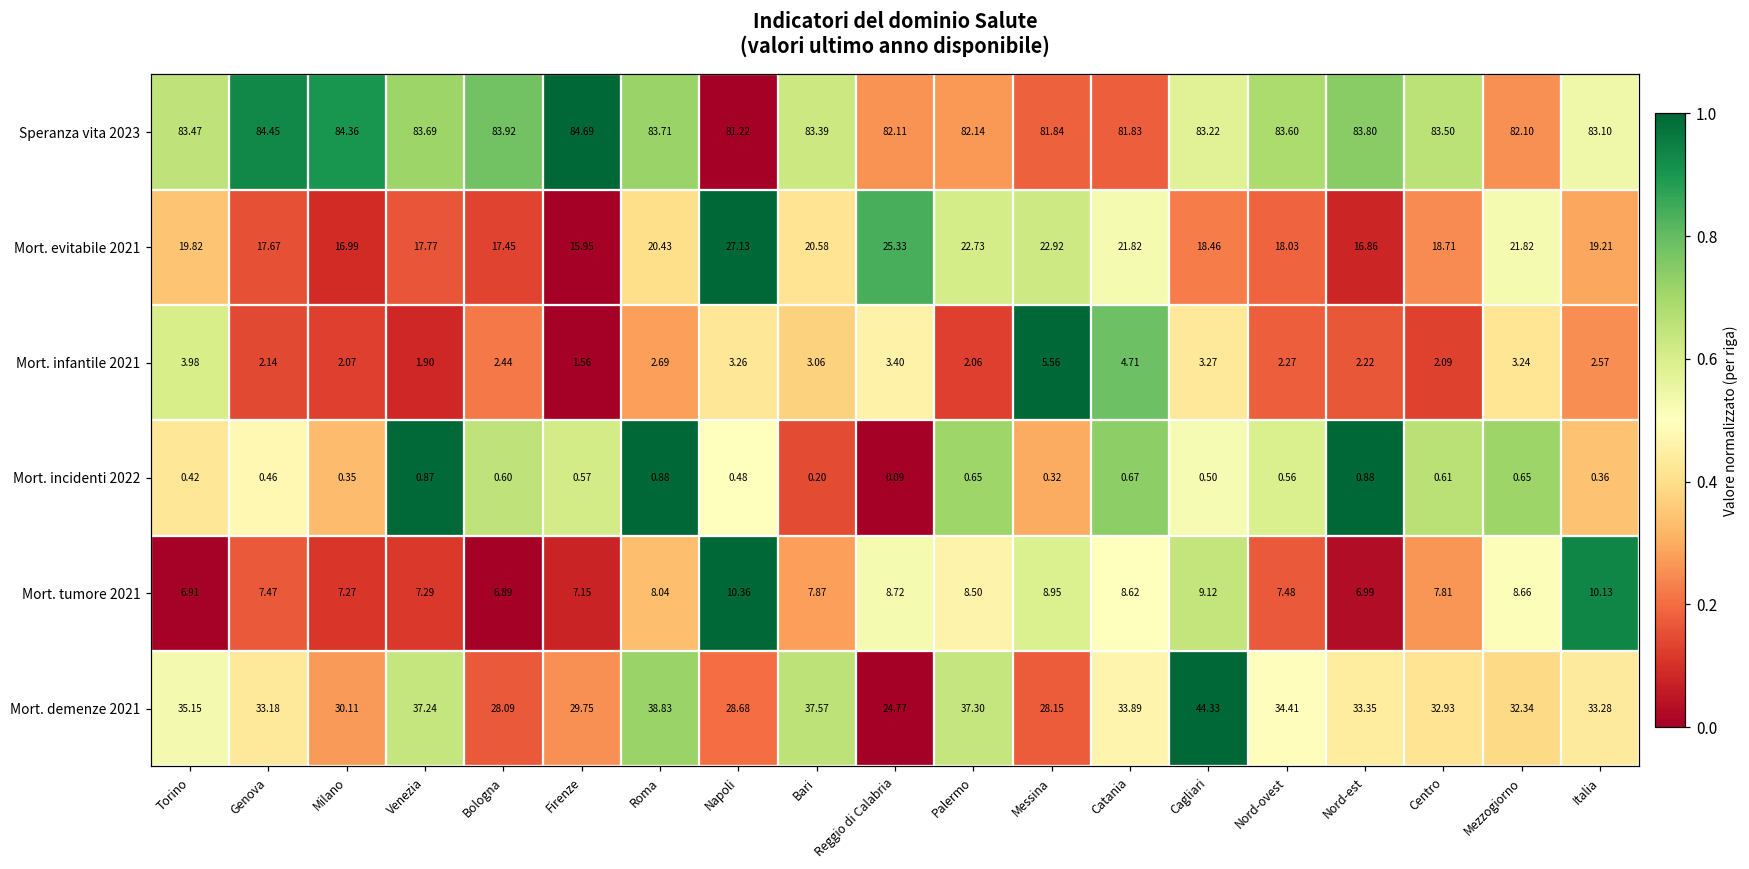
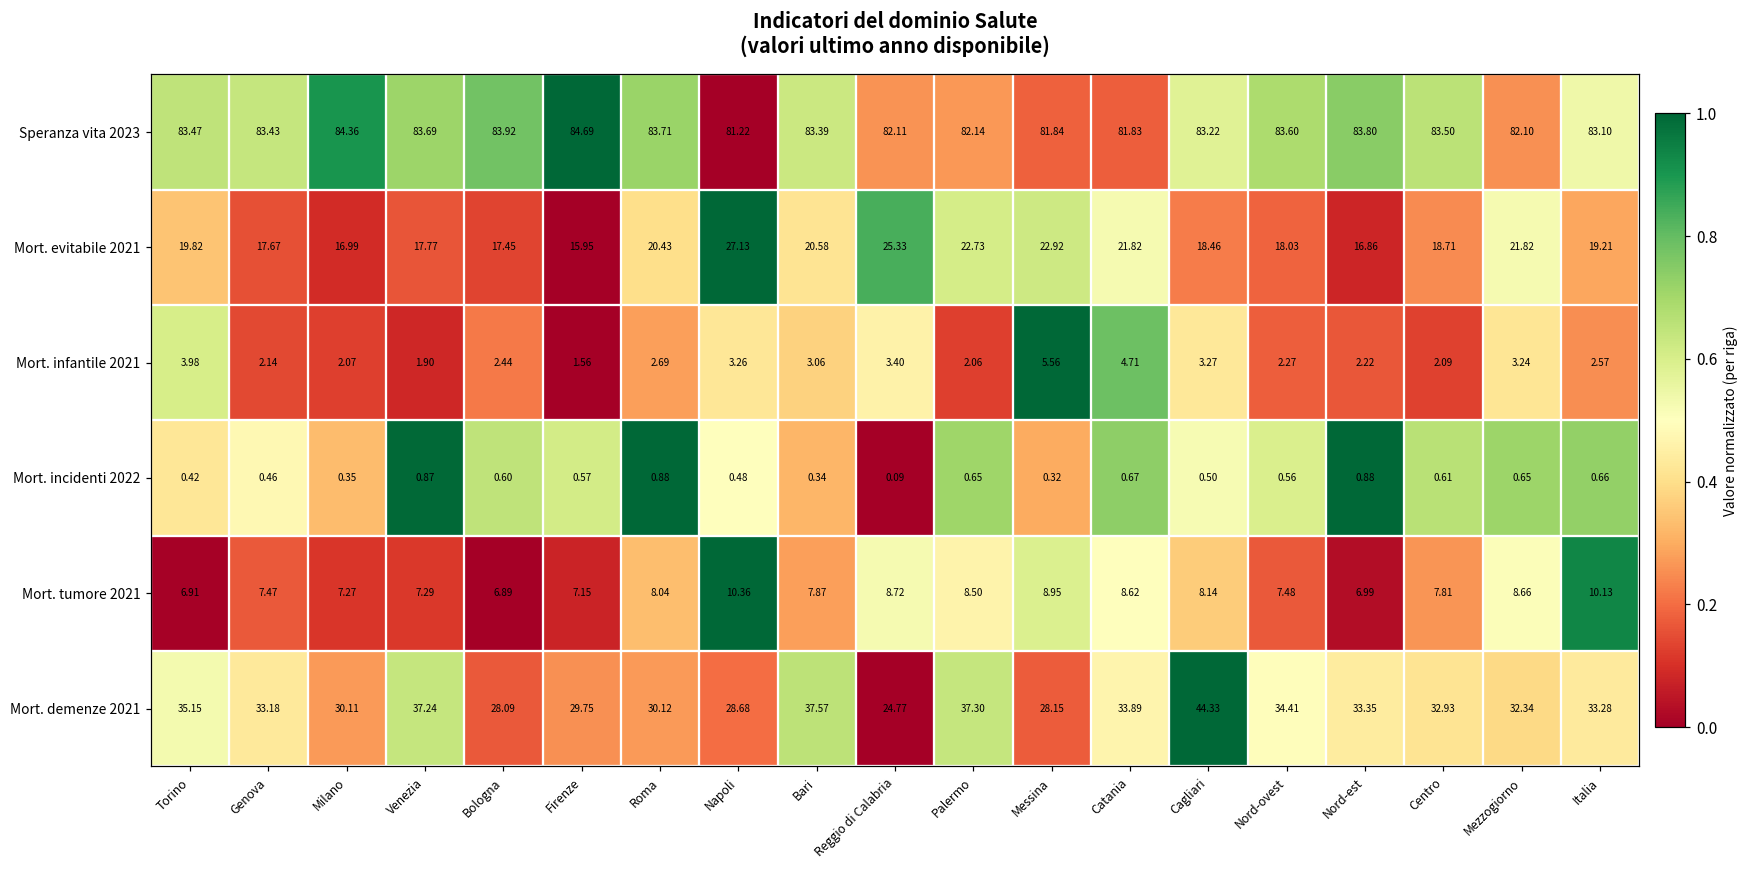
Speranza vita 2023, Genova: 84.45 -> 83.43
Mort. incidenti 2022, Bari: 0.20 -> 0.34
Mort. incidenti 2022, Italia: 0.36 -> 0.66
Mort. tumore 2021, Cagliari: 9.12 -> 8.14
Mort. demenze 2021, Roma: 38.83 -> 30.12
